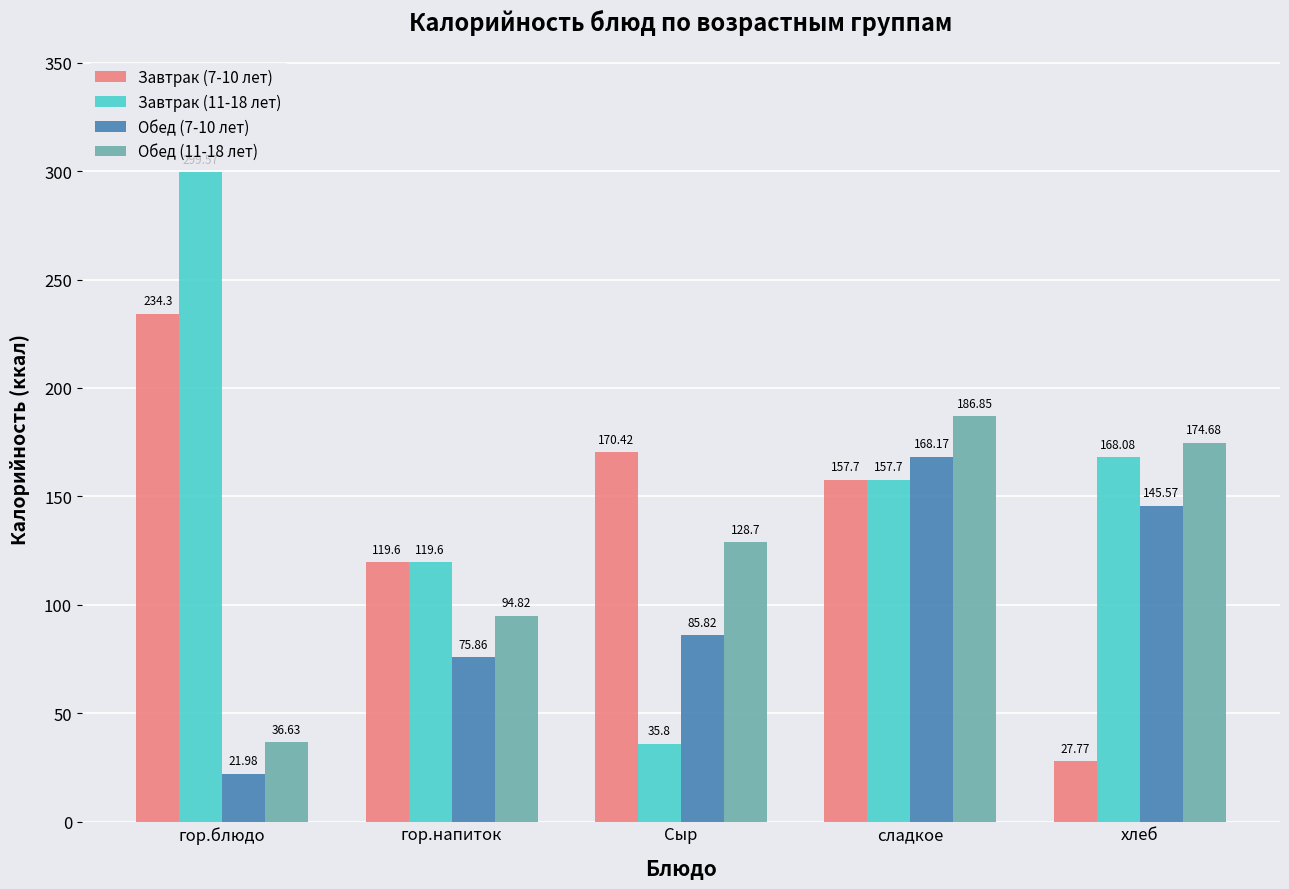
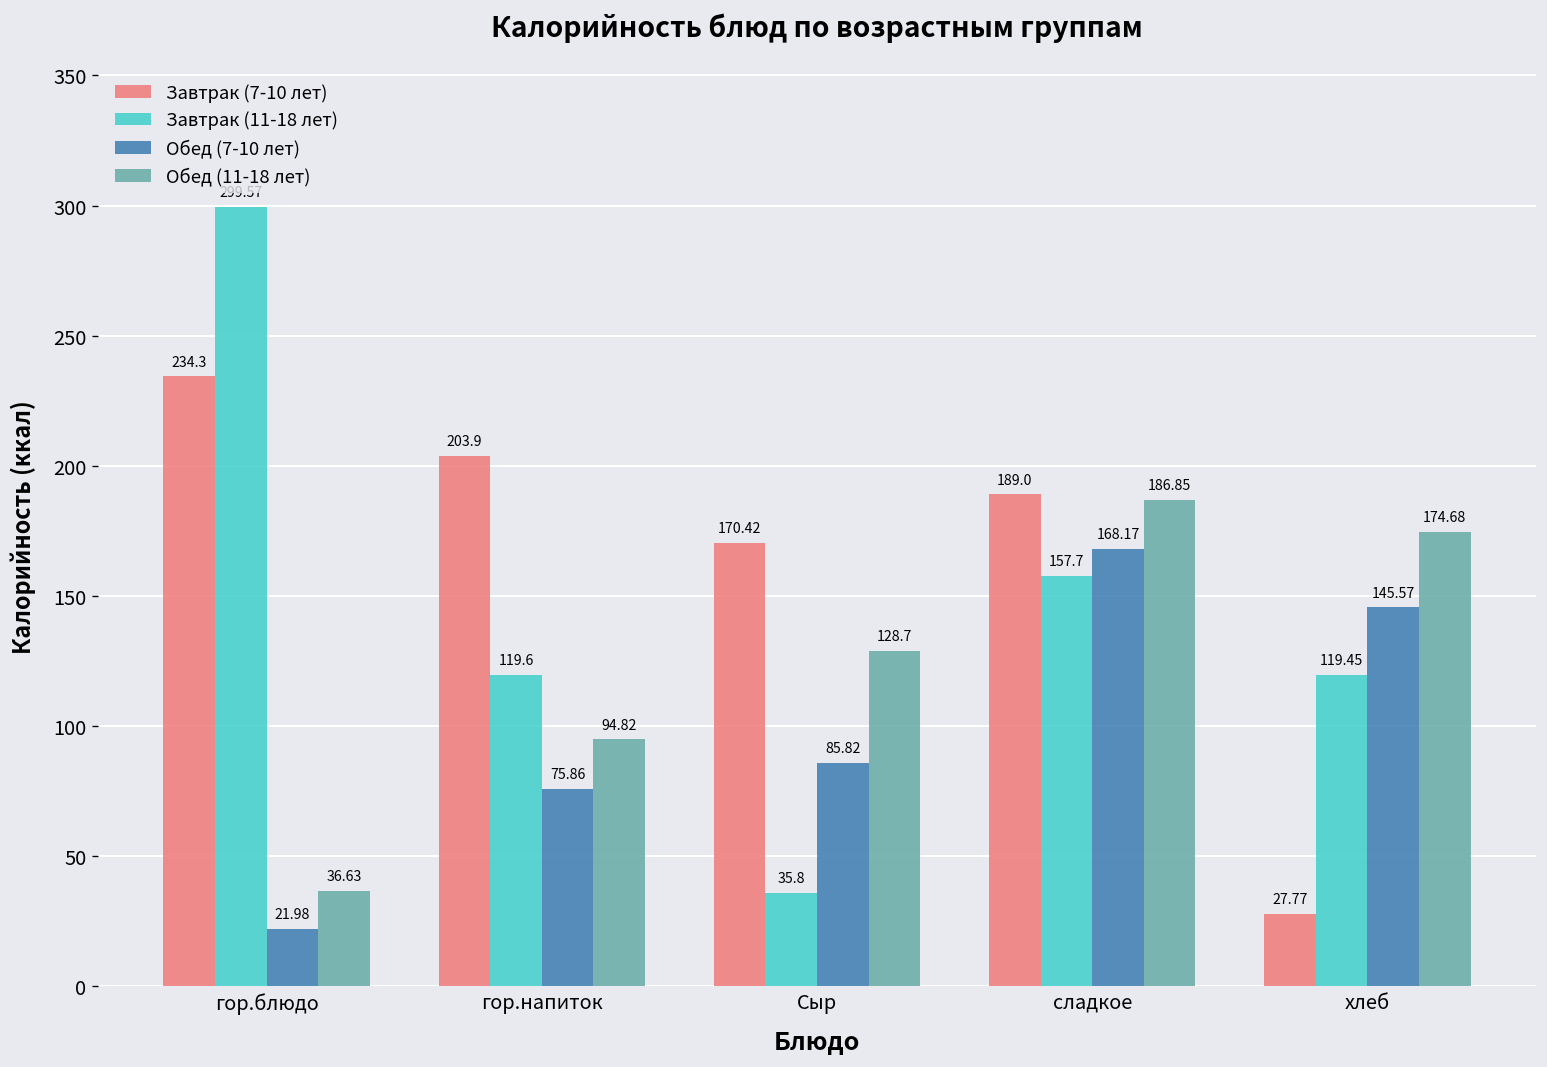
Завтрак (7-10 лет), гор.напиток: 119.6 -> 203.9
Завтрак (7-10 лет), сладкое: 157.7 -> 189.0
Завтрак (11-18 лет), хлеб: 168.08 -> 119.45
